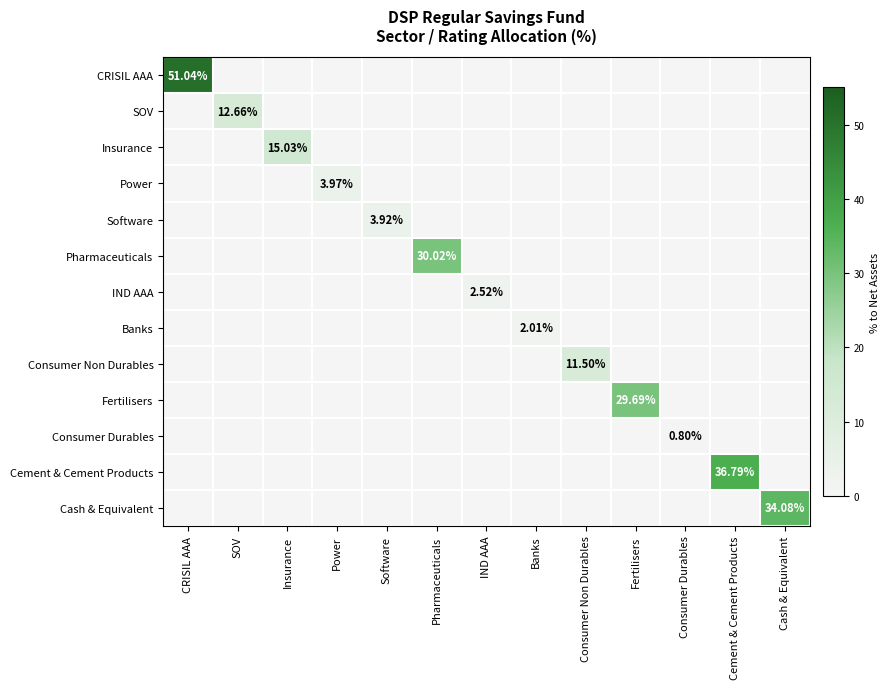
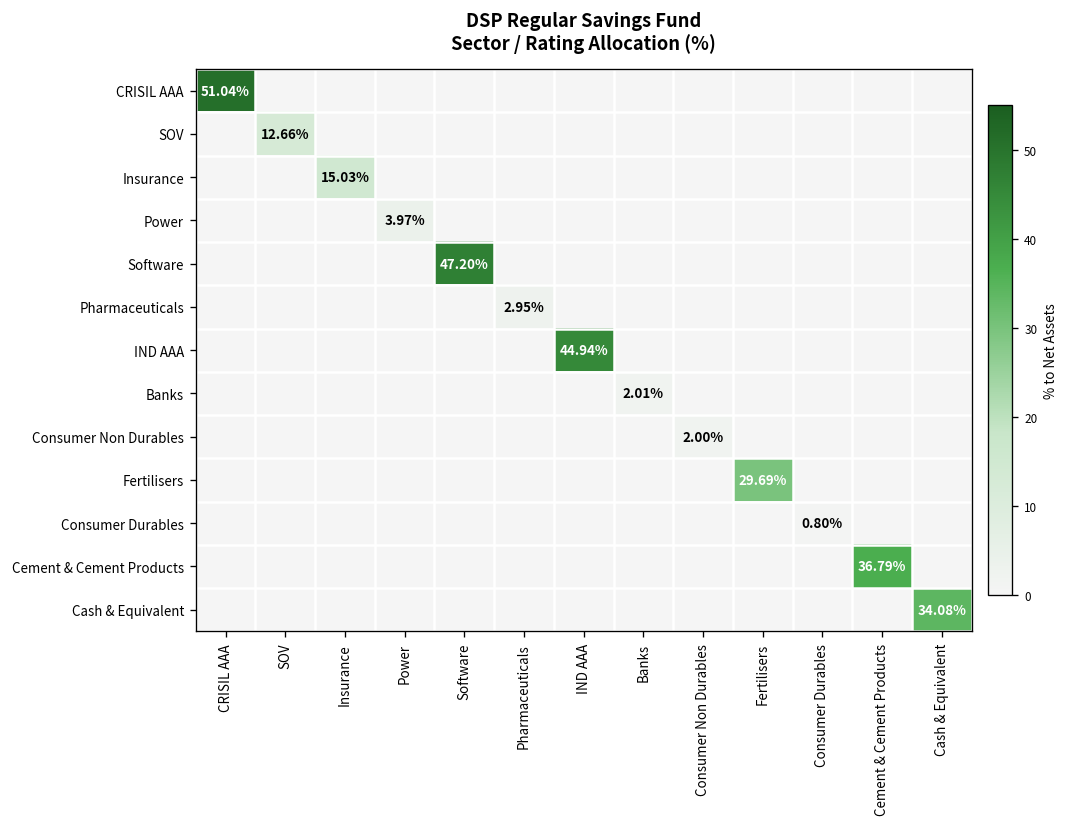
Software, Software: 3.92% -> 47.20%
Pharmaceuticals, Pharmaceuticals: 30.02% -> 2.95%
IND AAA, IND AAA: 2.52% -> 44.94%
Consumer Non Durables, Consumer Non Durables: 11.50% -> 2.00%
